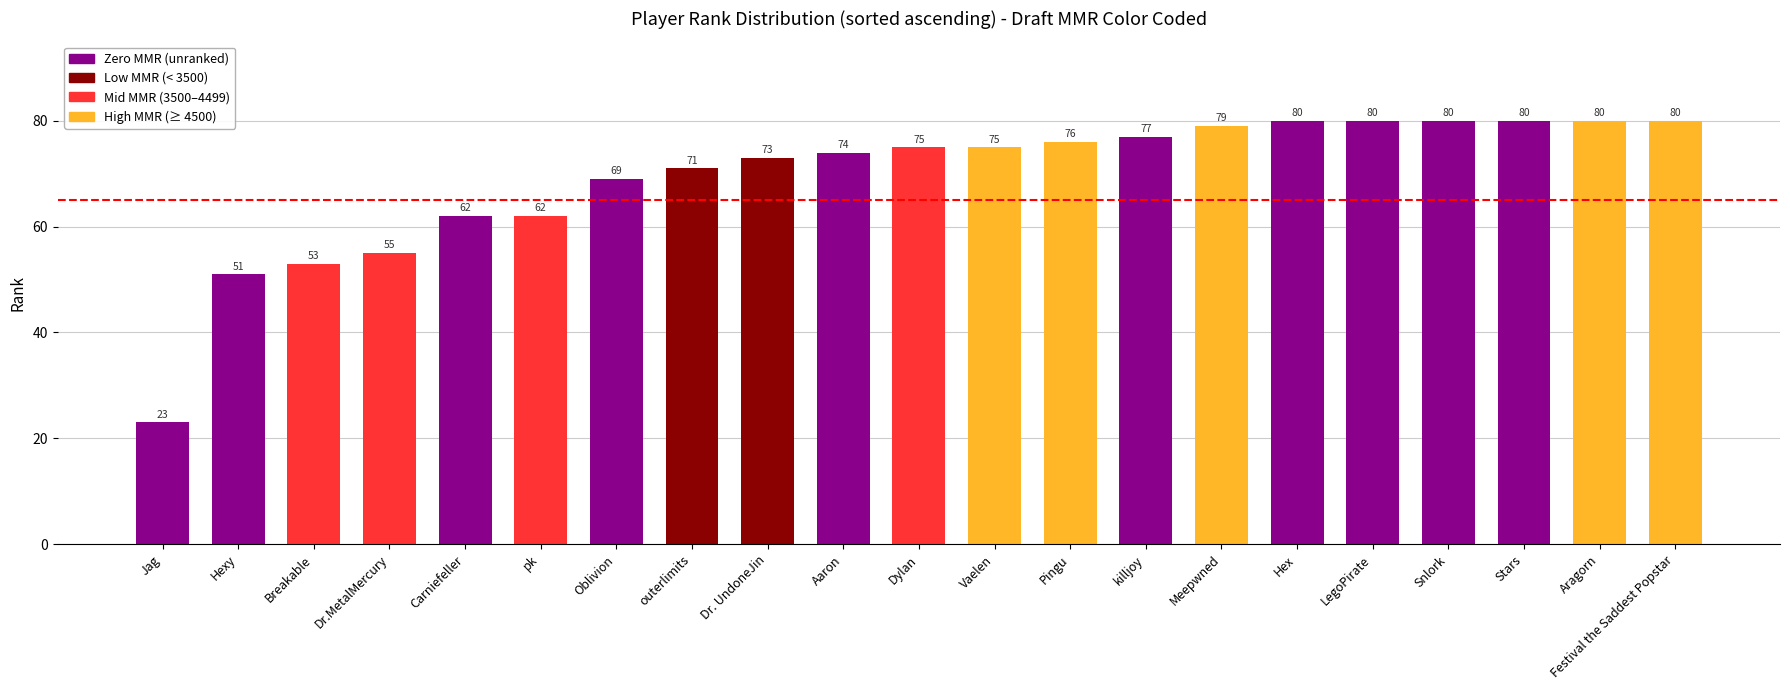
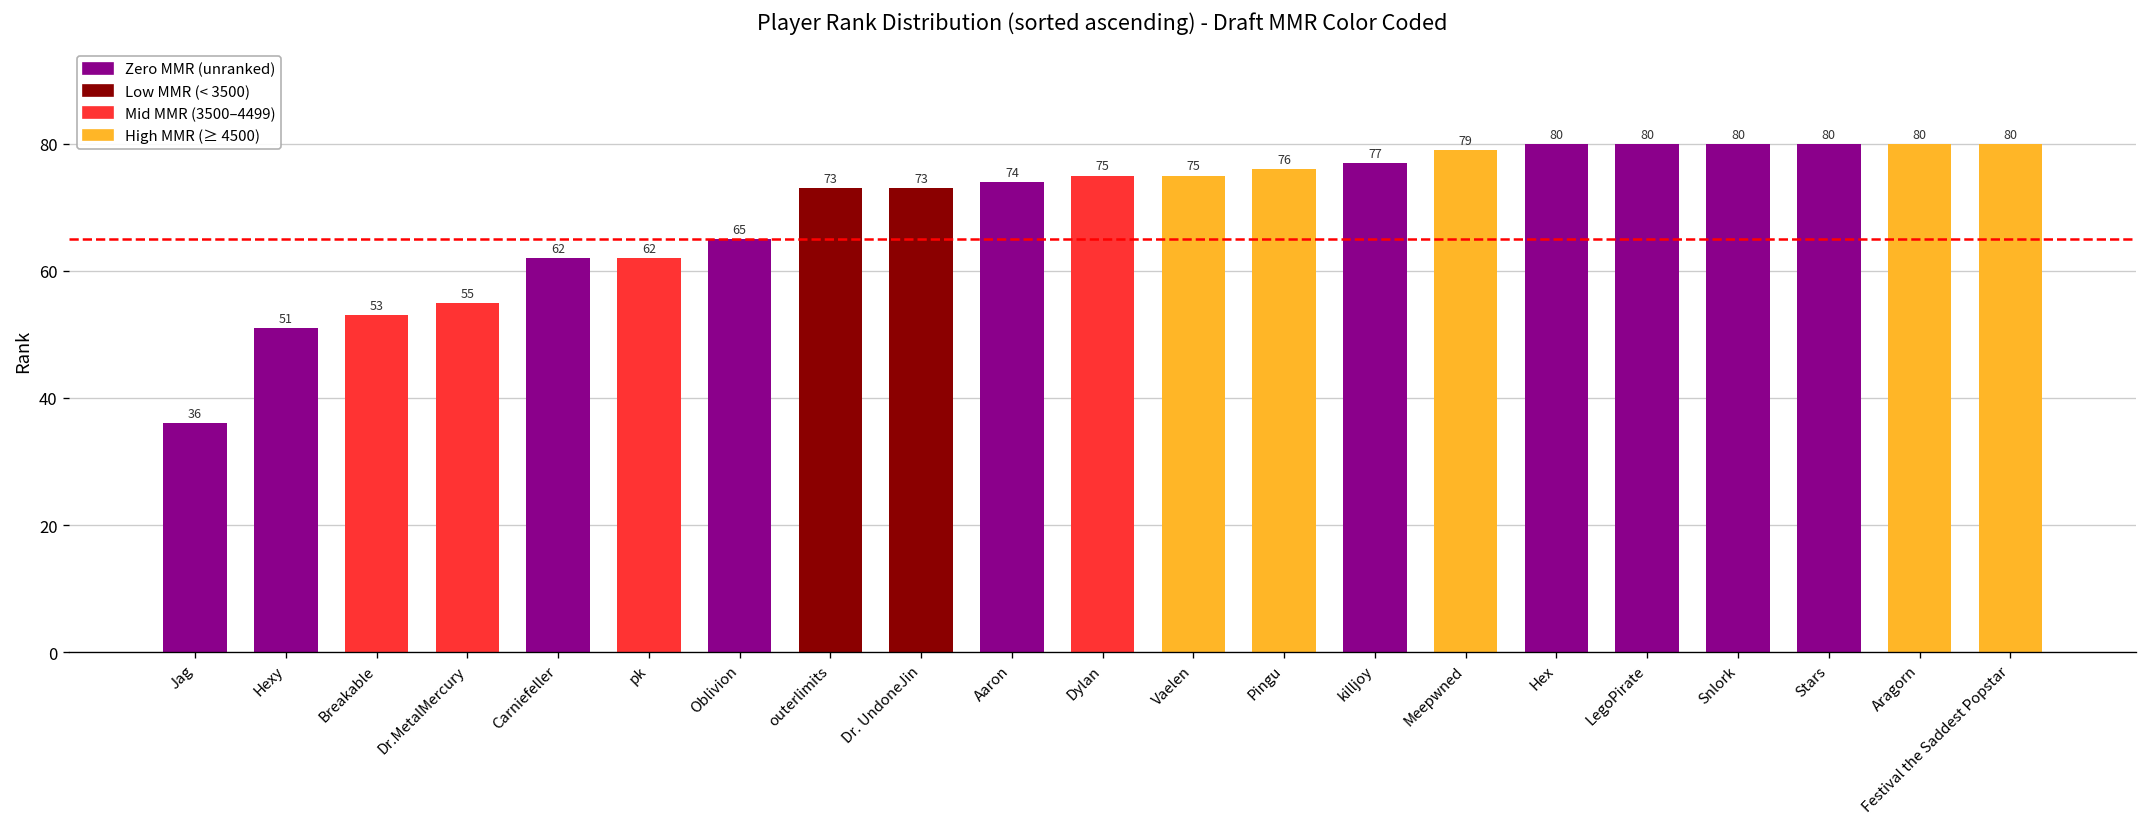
Jag: 23 -> 36
Oblivion: 69 -> 65
outerlimits: 71 -> 73
